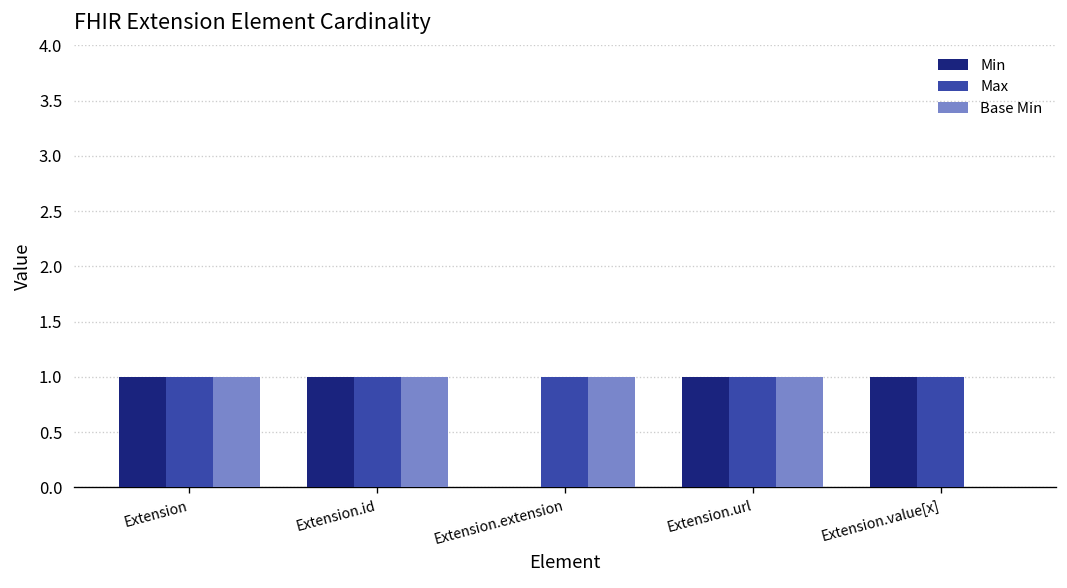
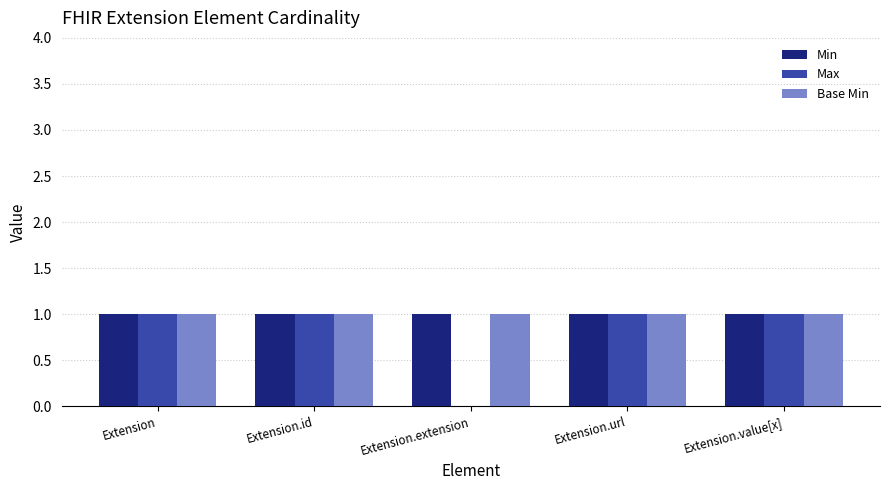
Min, Extension.extension: 0 -> 1
Max, Extension.extension: 1 -> 0
Base Min, Extension.value[x]: 0 -> 1
